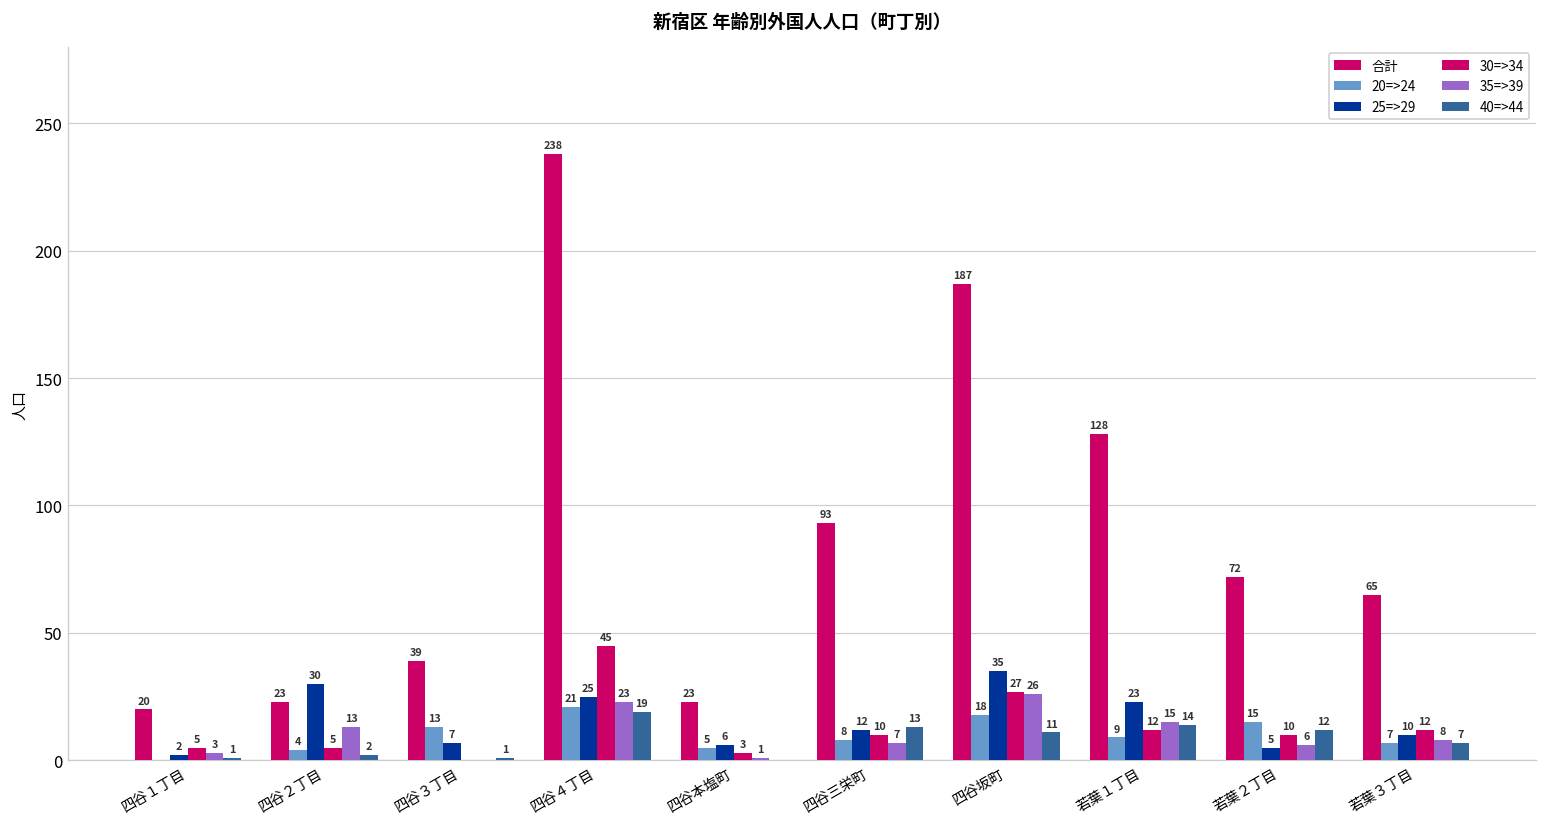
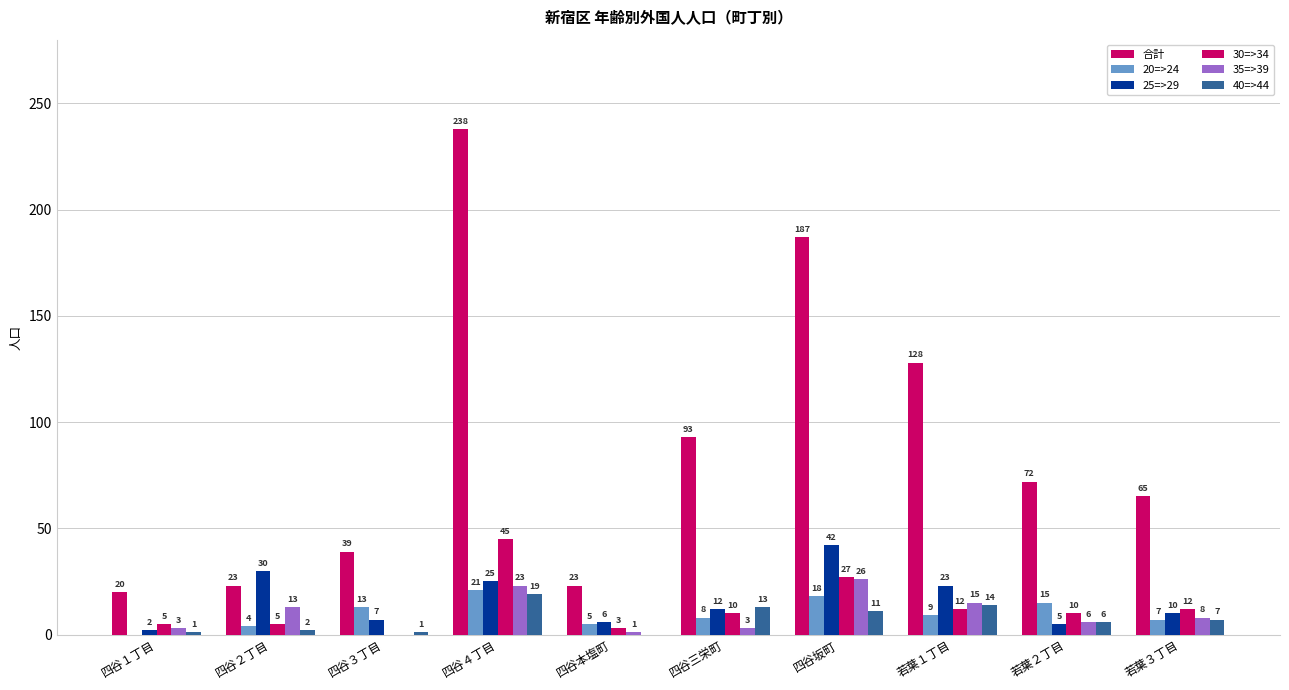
35=>39, 四谷三栄町: 7 -> 3
25=>29, 四谷坂町: 35 -> 42
40=>44, 若葉２丁目: 12 -> 6
